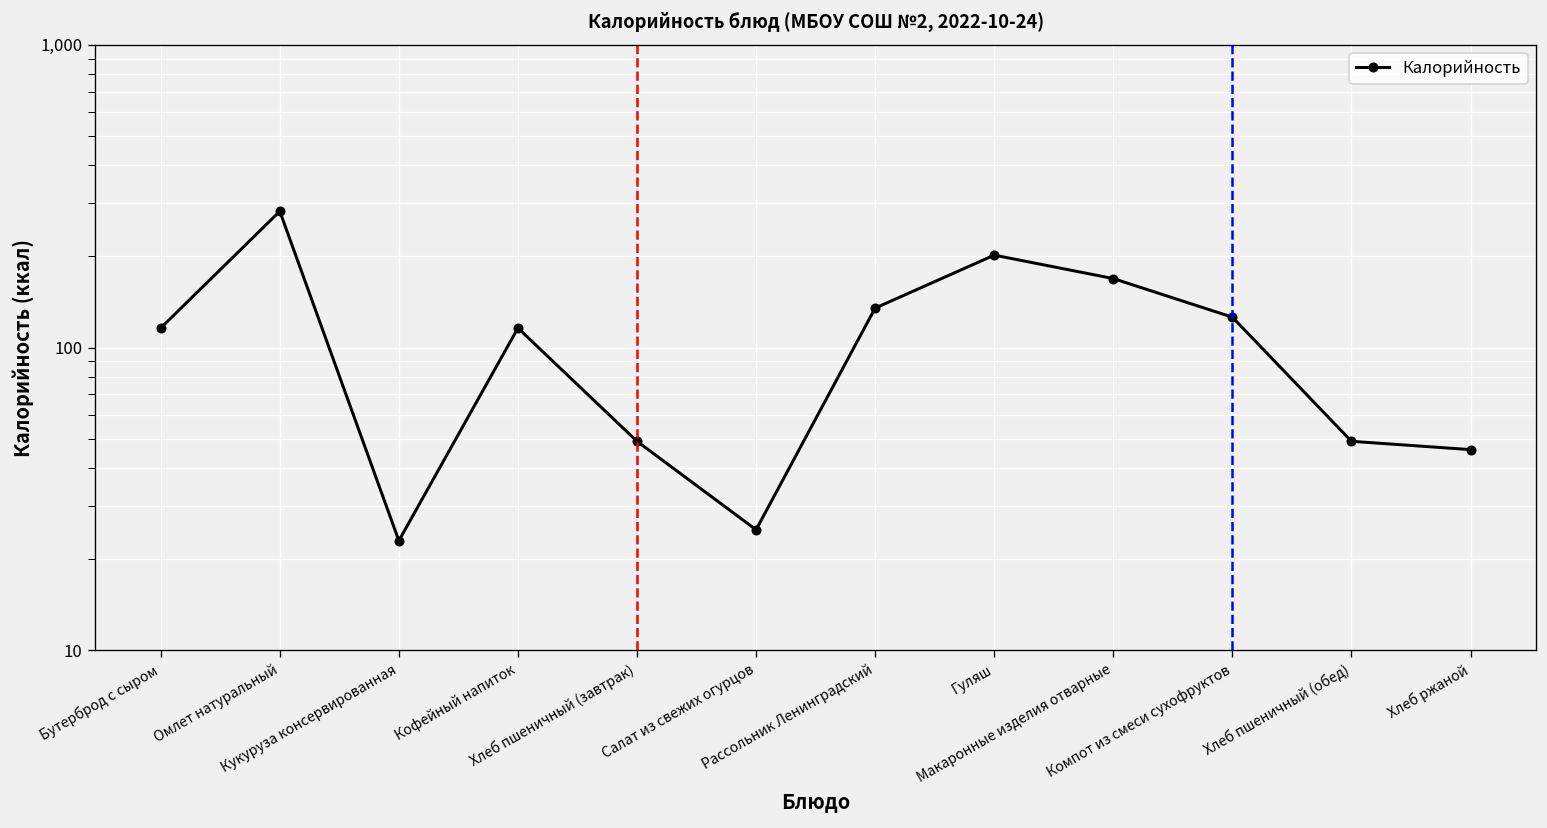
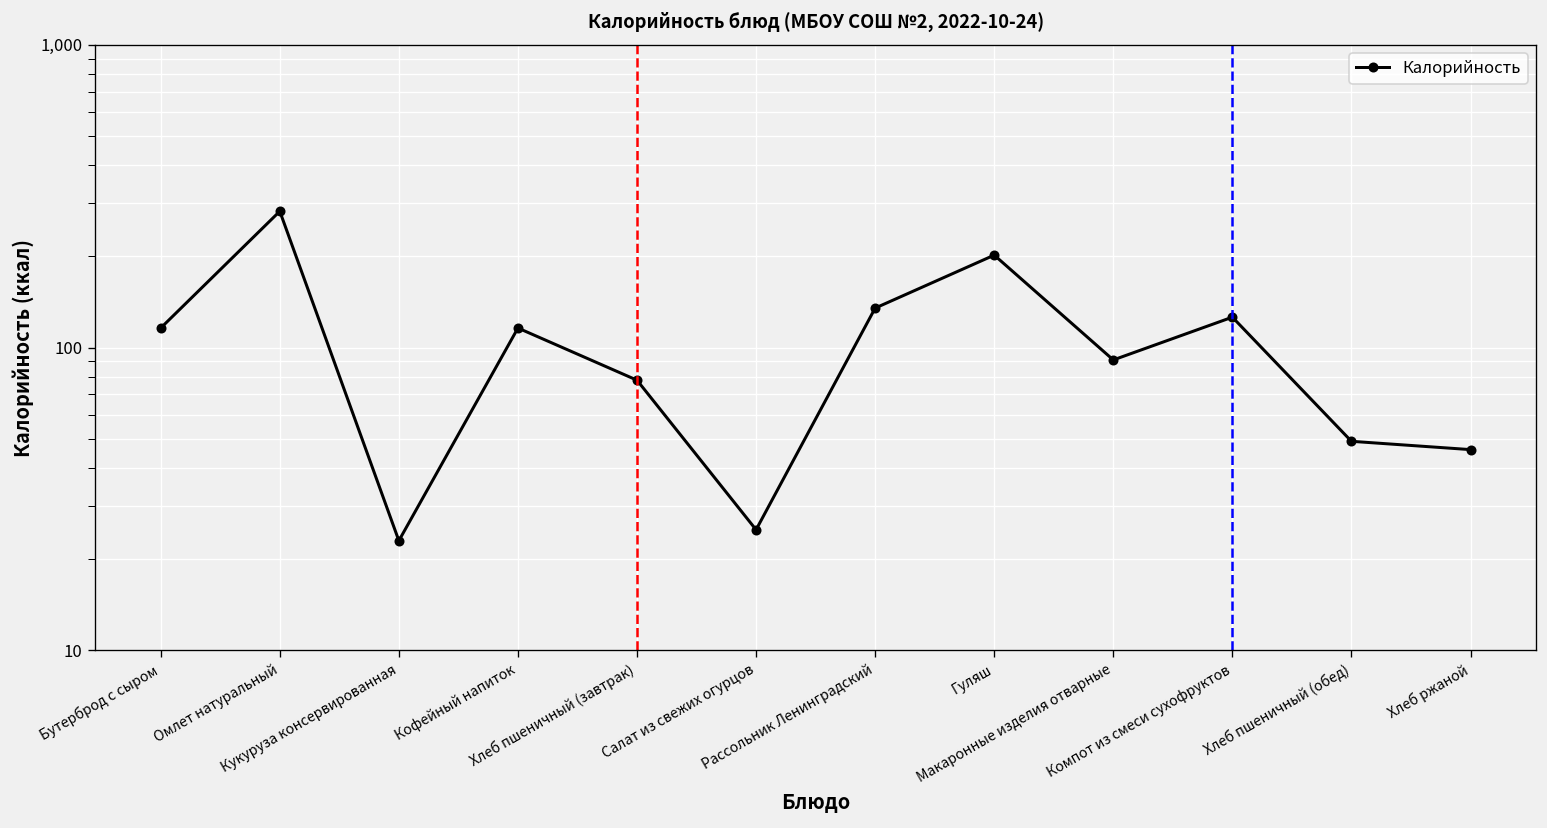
Хлеб пшеничный (завтрак): 49 -> 78
Макаронные изделия отварные: 170 -> 91
